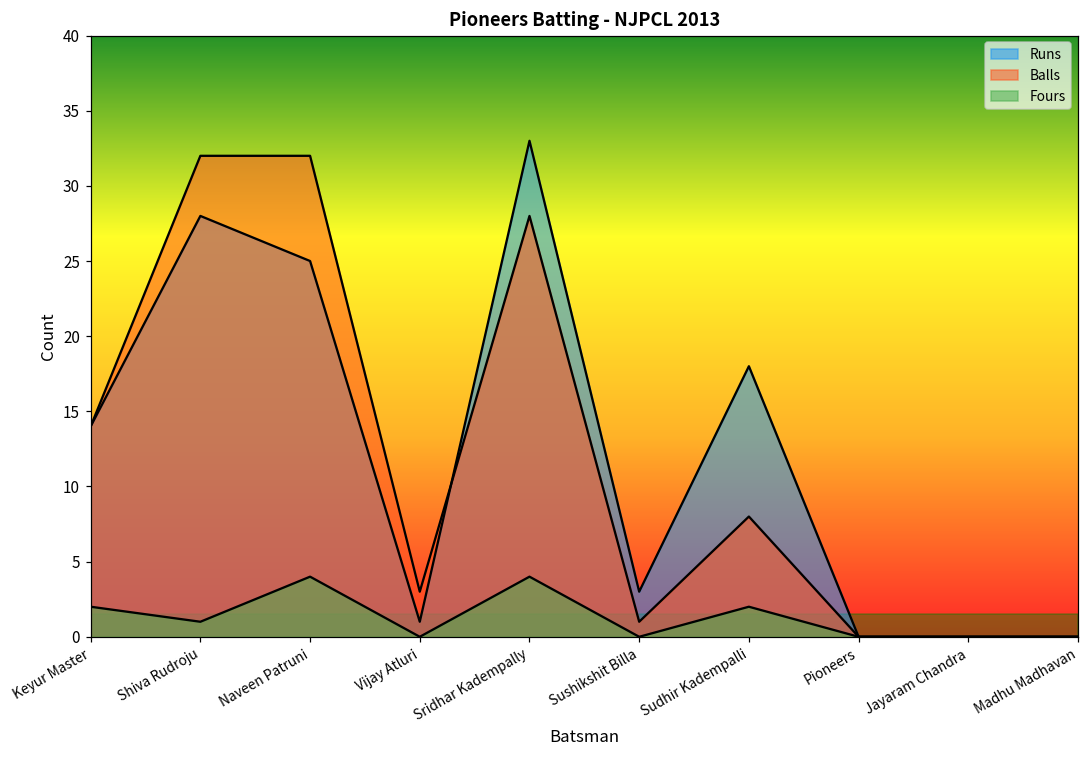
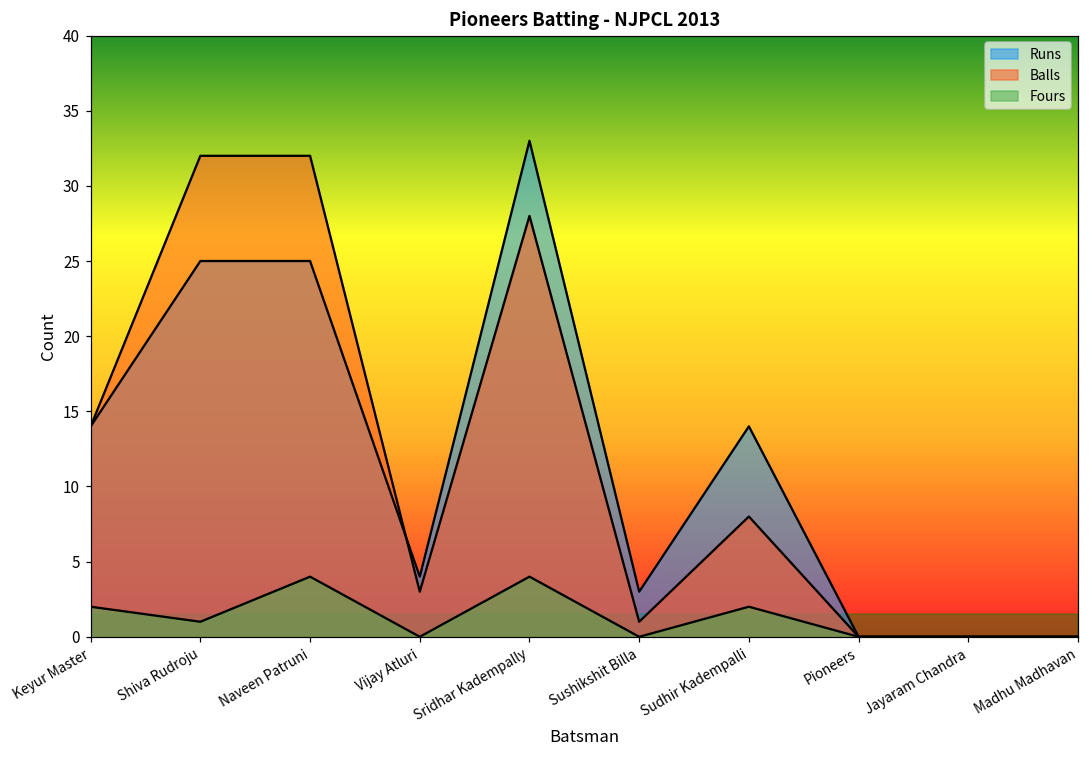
Runs, Shiva Rudroju: 28 -> 25
Runs, Vijay Atluri: 1 -> 4
Runs, Sudhir Kadempalli: 18 -> 14
